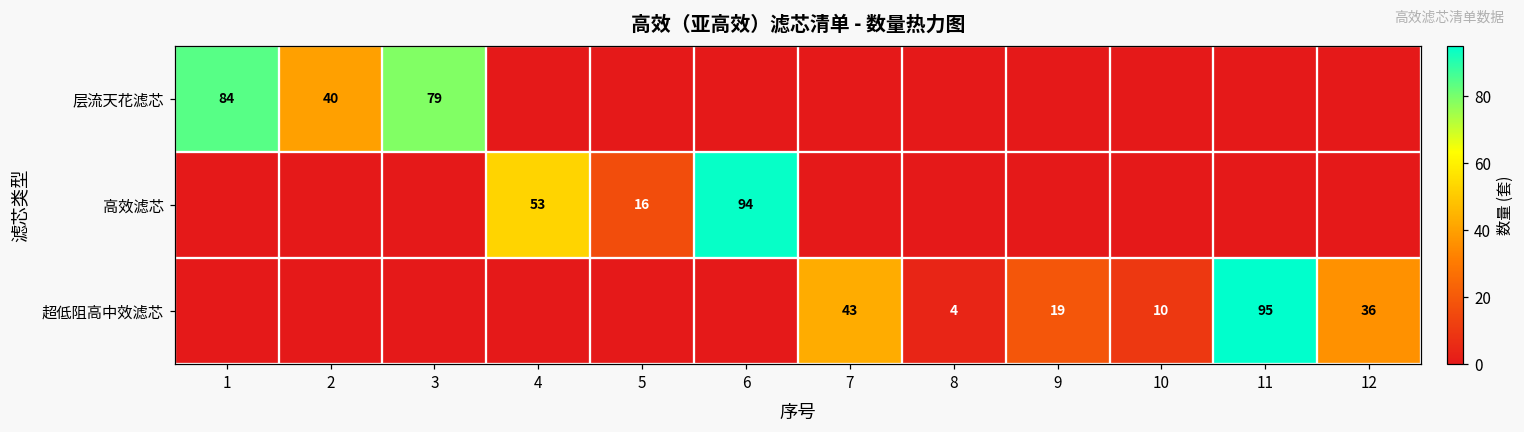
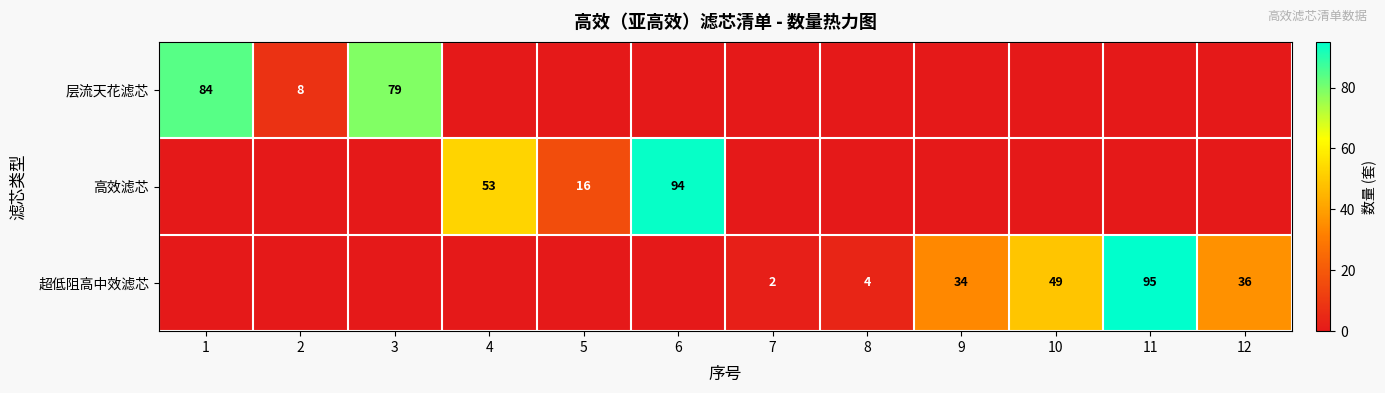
层流天花滤芯, 2: 40 -> 8
超低阻高中效滤芯, 7: 43 -> 2
超低阻高中效滤芯, 9: 19 -> 34
超低阻高中效滤芯, 10: 10 -> 49
